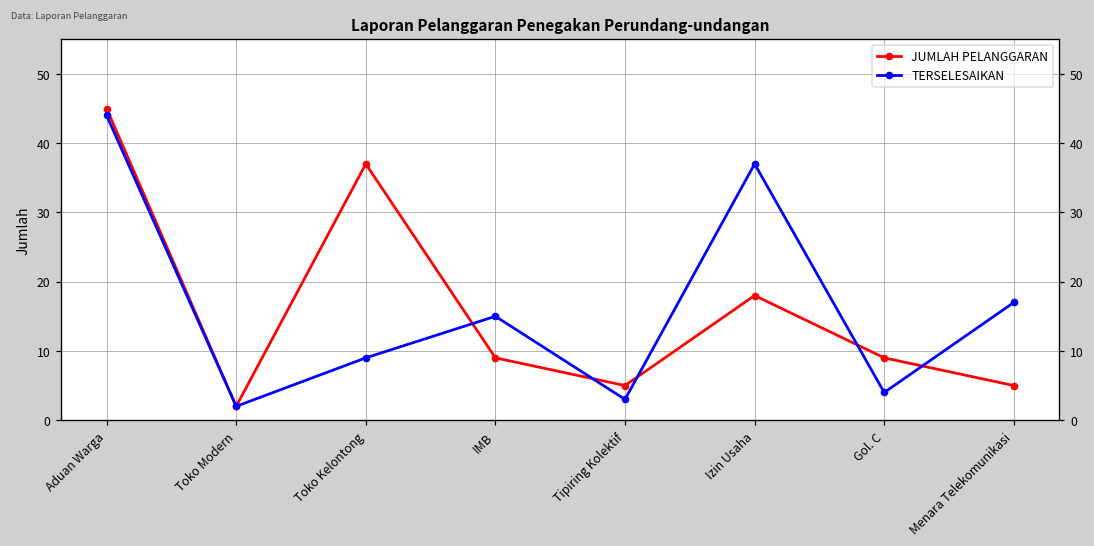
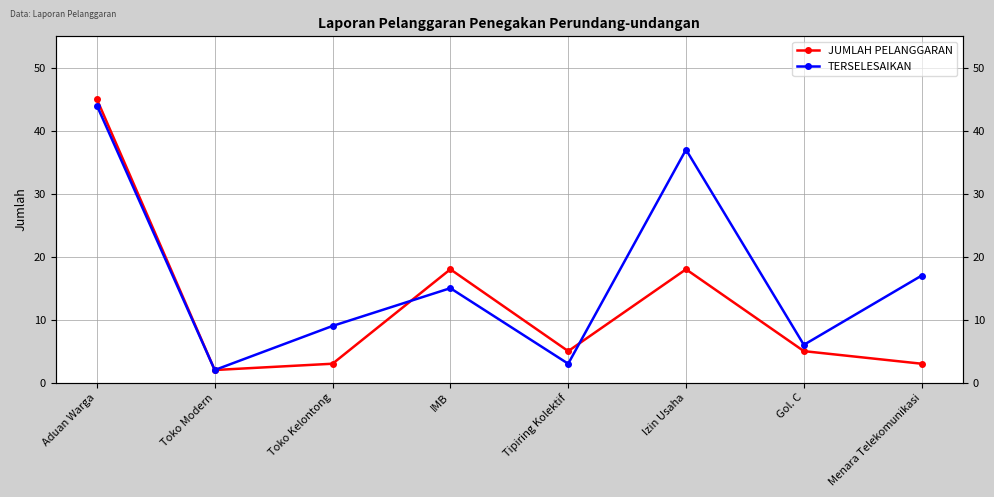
JUMLAH PELANGGARAN, Toko Kelontong: 37 -> 3
JUMLAH PELANGGARAN, IMB: 9 -> 18
JUMLAH PELANGGARAN, Gol. C: 9 -> 5
TERSELESAIKAN, Gol. C: 4 -> 6
JUMLAH PELANGGARAN, Menara Telekomunikasi: 5 -> 3
